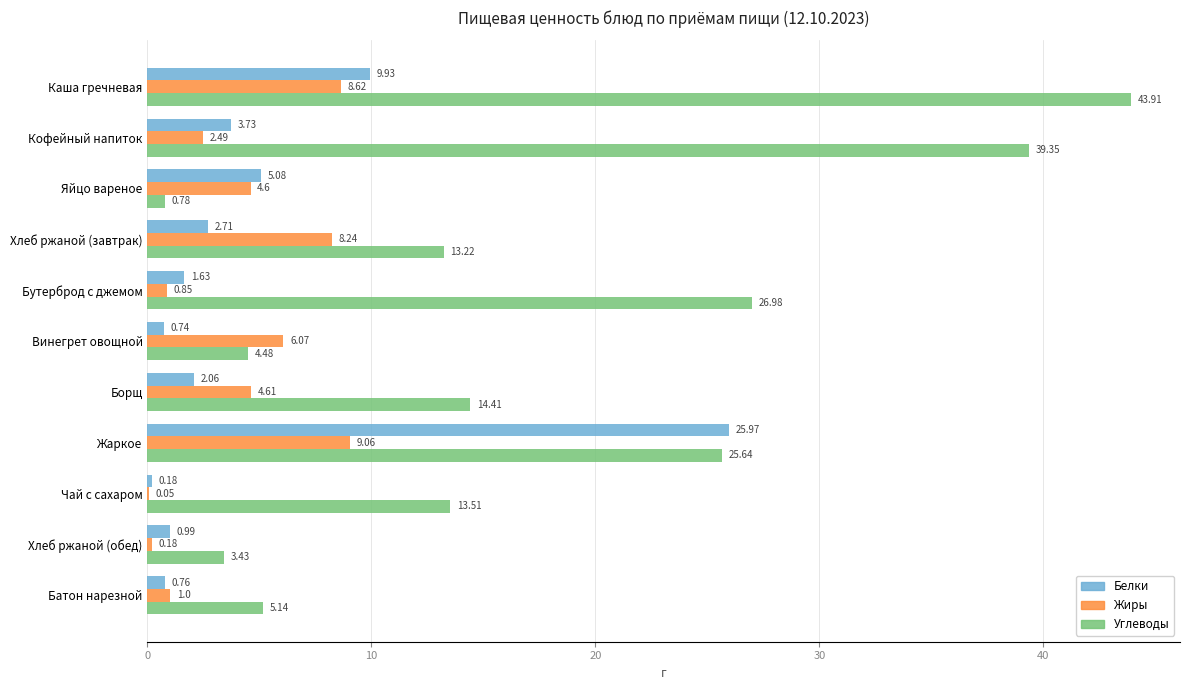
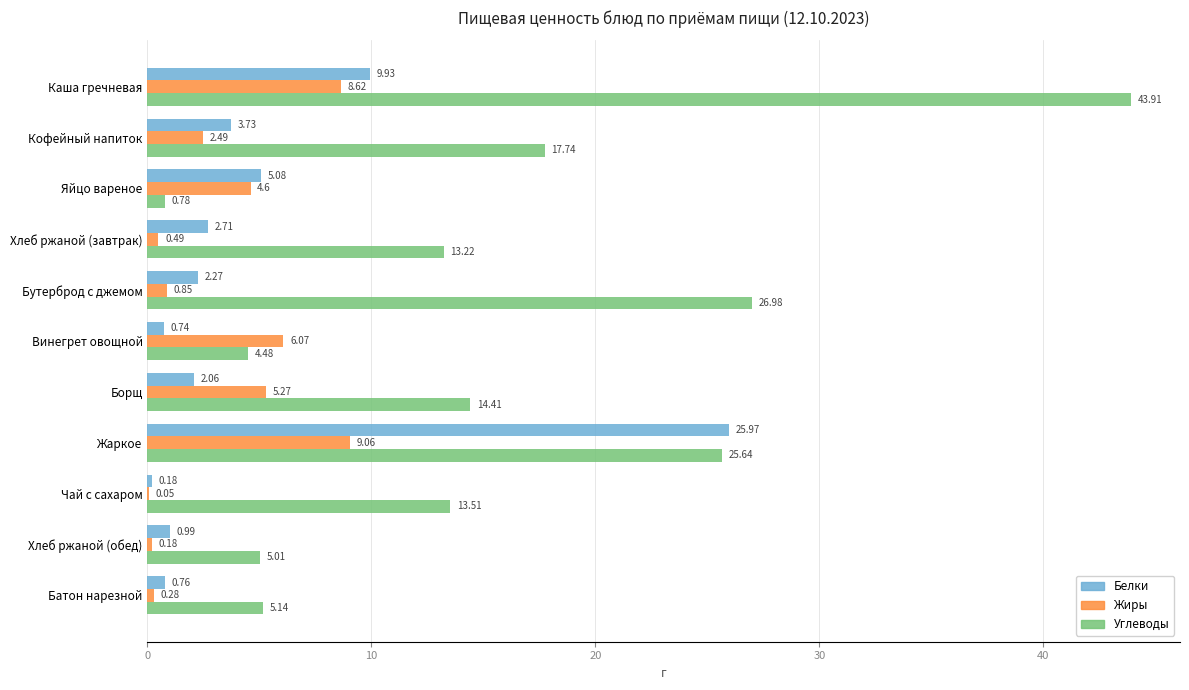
Углеводы, Кофейный напиток: 39.35 -> 17.74
Жиры, Хлеб ржаной (завтрак): 8.24 -> 0.49
Белки, Бутерброд с джемом: 1.63 -> 2.27
Жиры, Борщ: 4.61 -> 5.27
Углеводы, Хлеб ржаной (обед): 3.43 -> 5.01
Жиры, Батон нарезной: 1.0 -> 0.28
